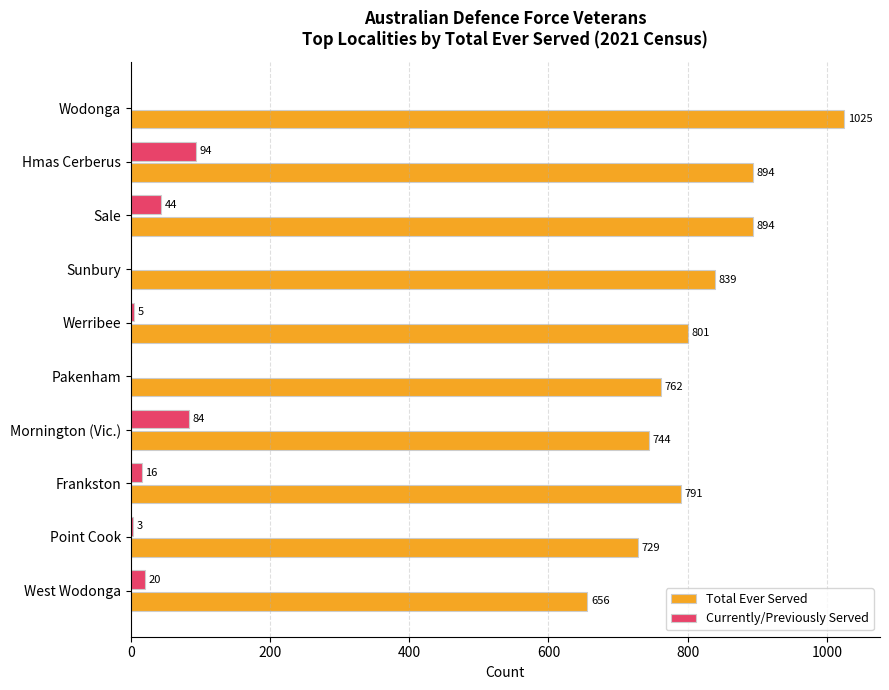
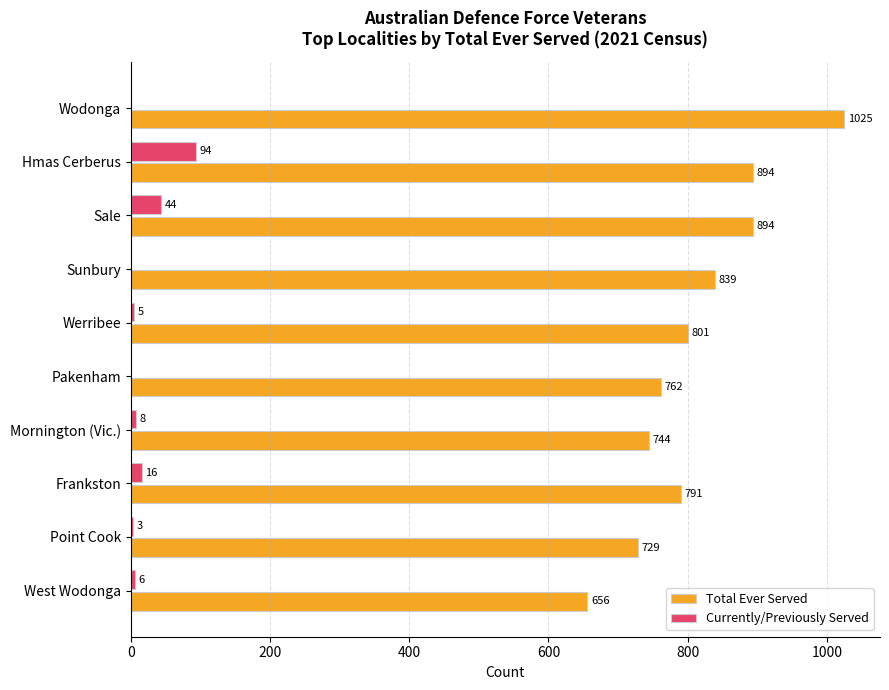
Currently/Previously Served, Mornington (Vic.): 84 -> 8
Currently/Previously Served, West Wodonga: 20 -> 6
